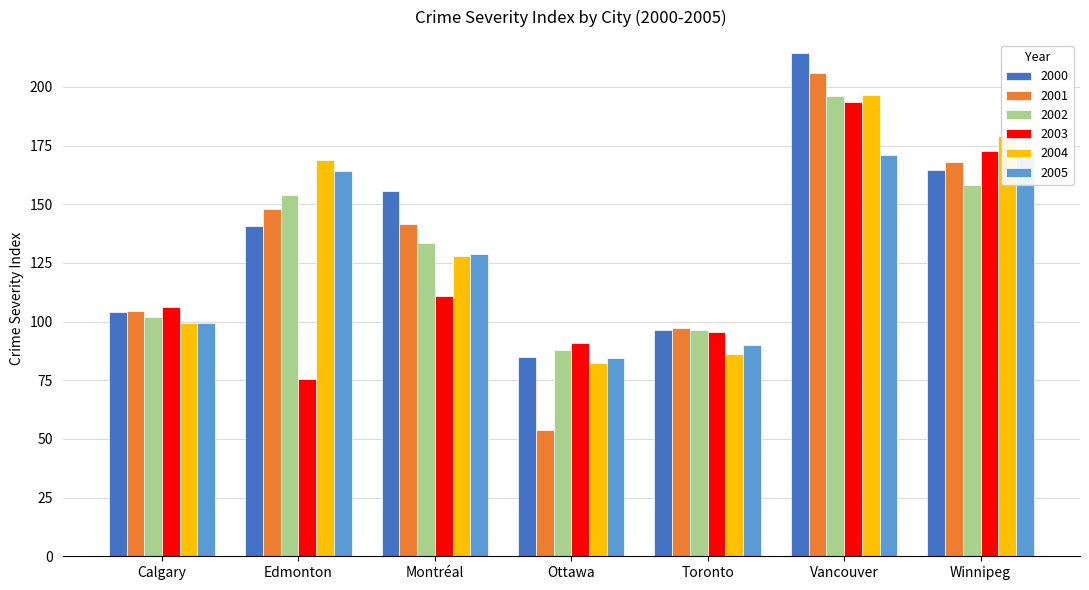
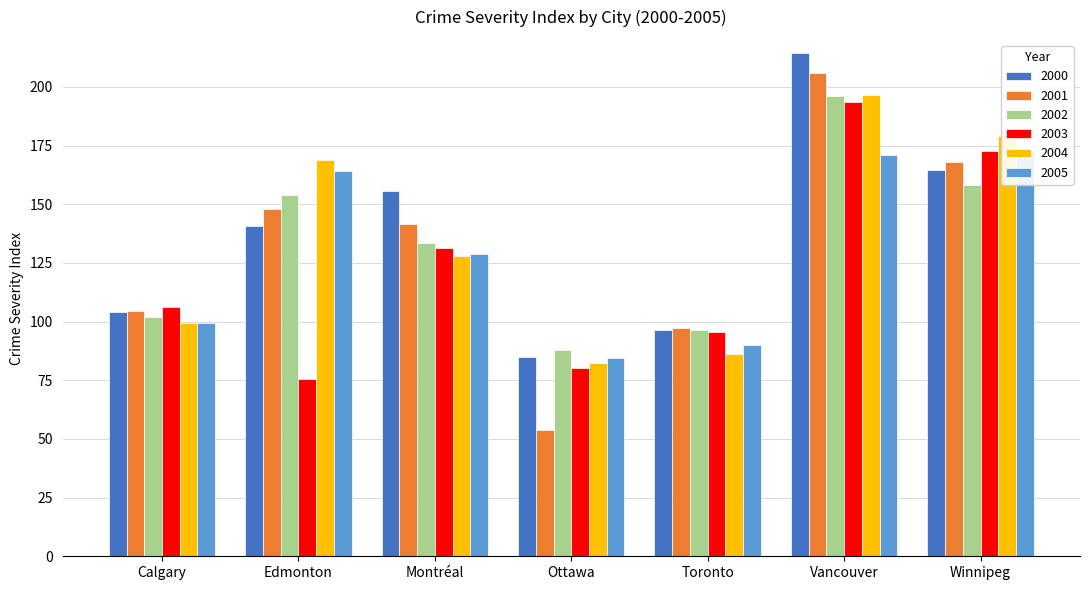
2003, Montréal: 111 -> 131
2003, Ottawa: 91 -> 80
